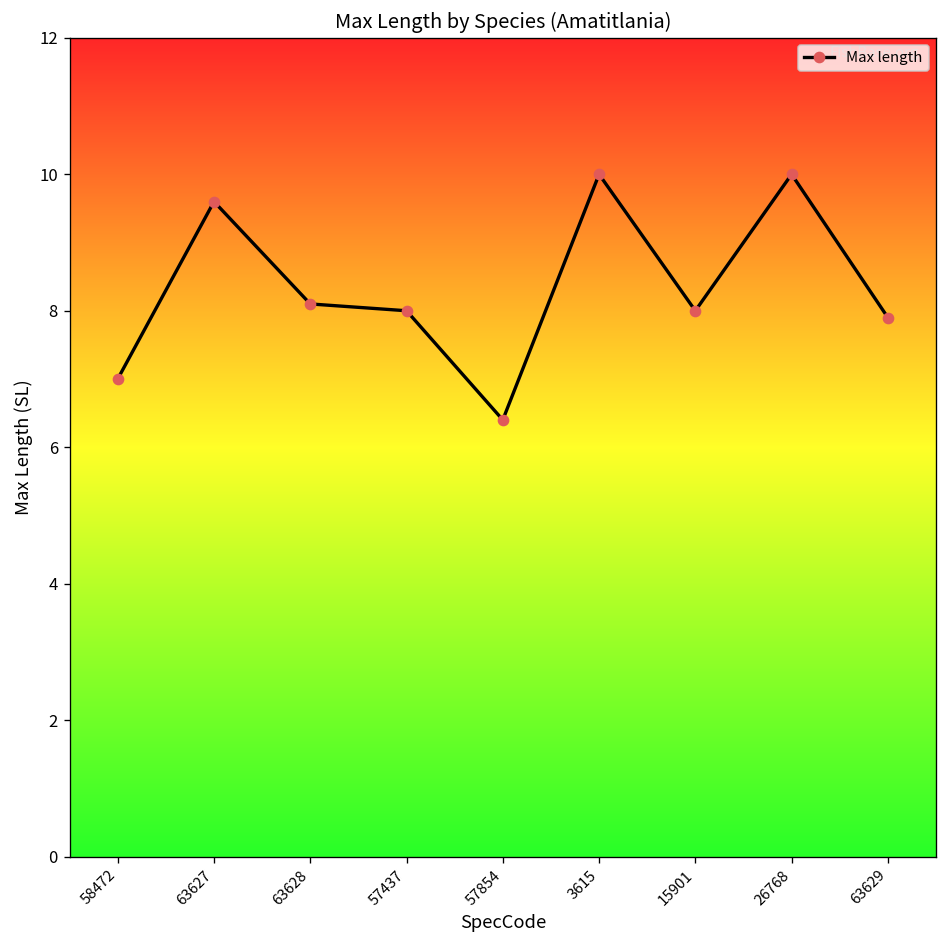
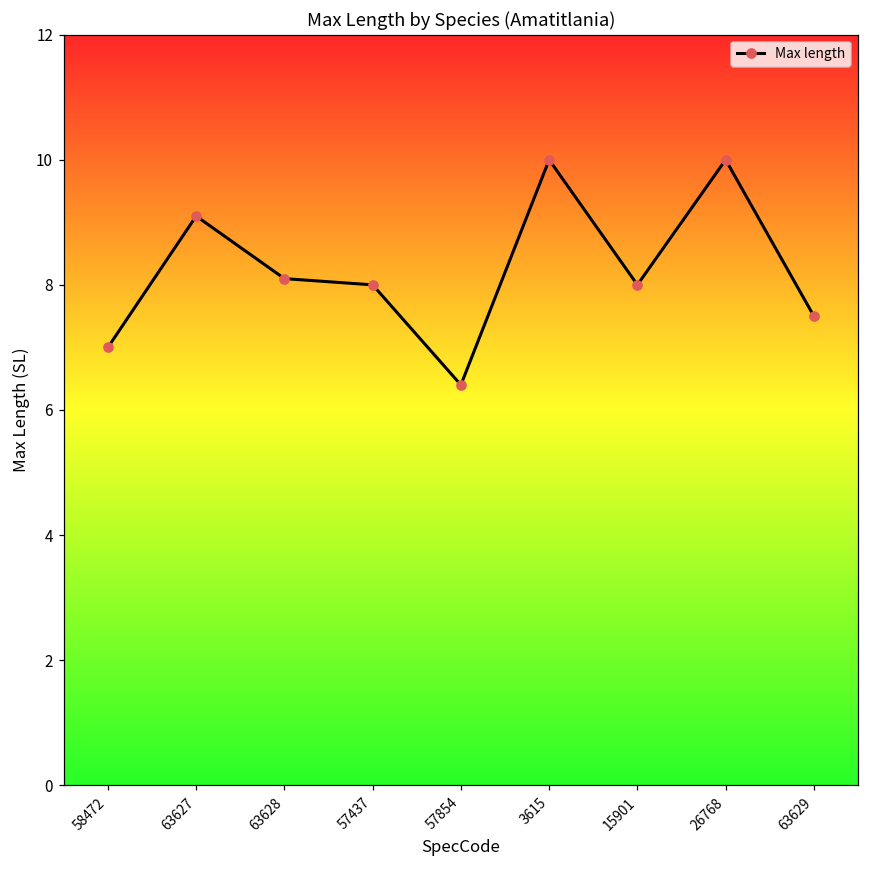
63627: 9.6 -> 9.1
63629: 7.9 -> 7.5
